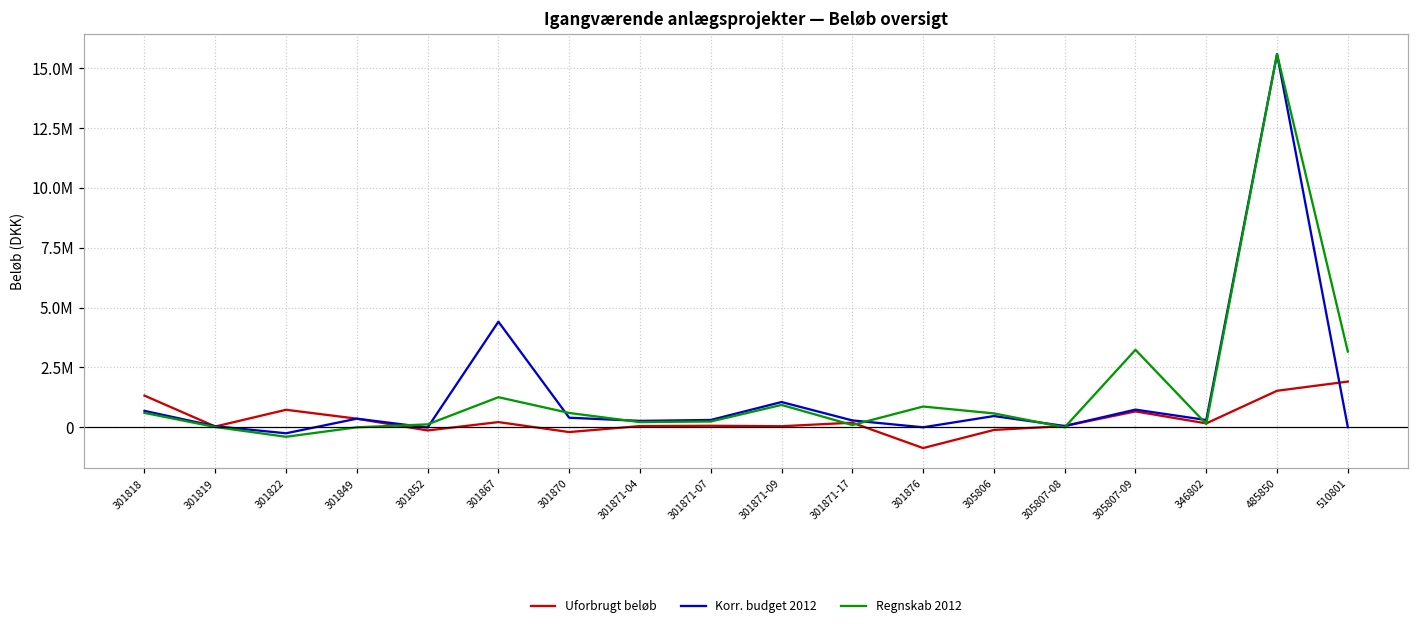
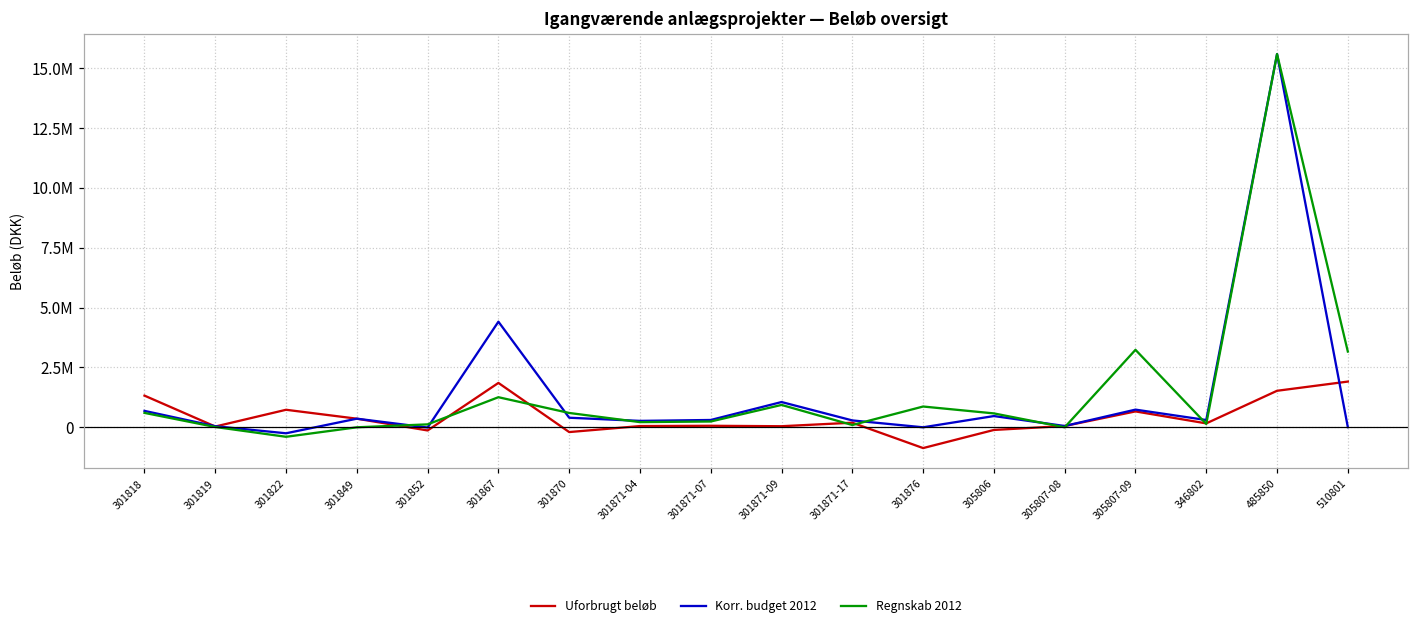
Uforbrugt beløb, 301867: 200000 -> 1900000
